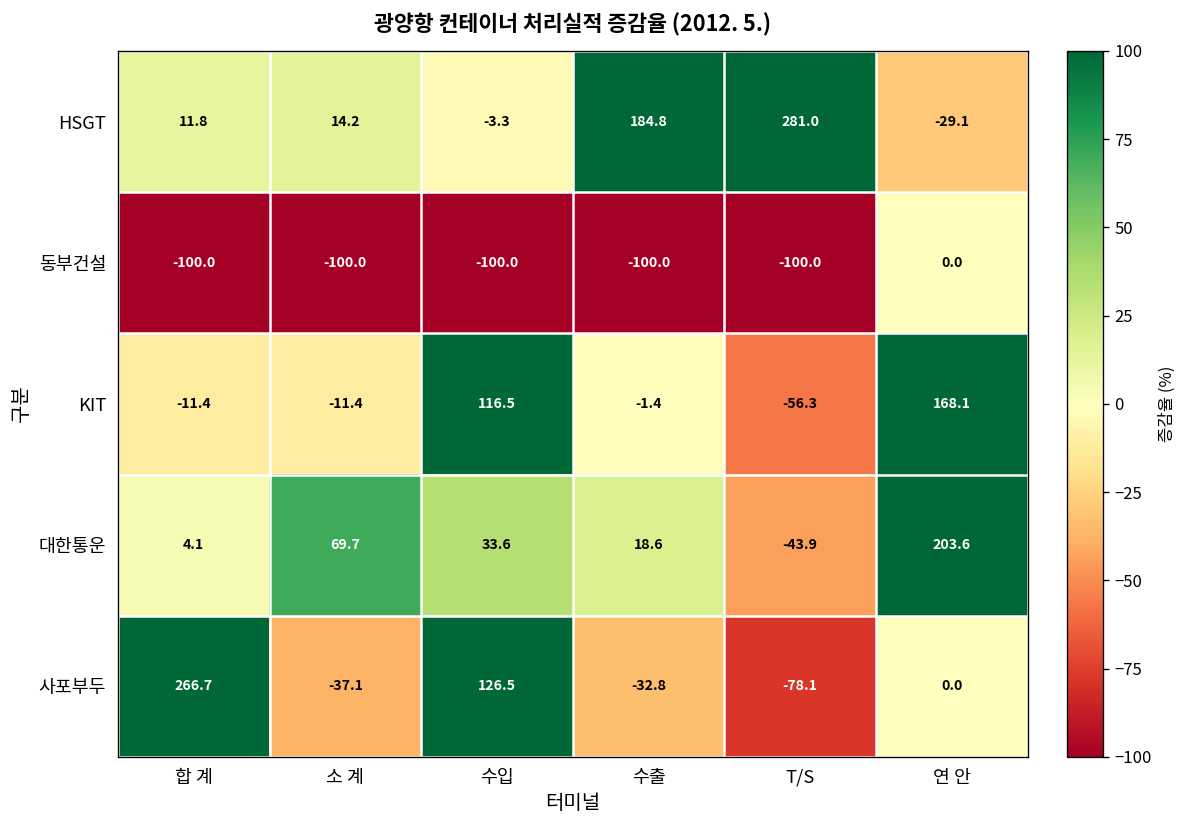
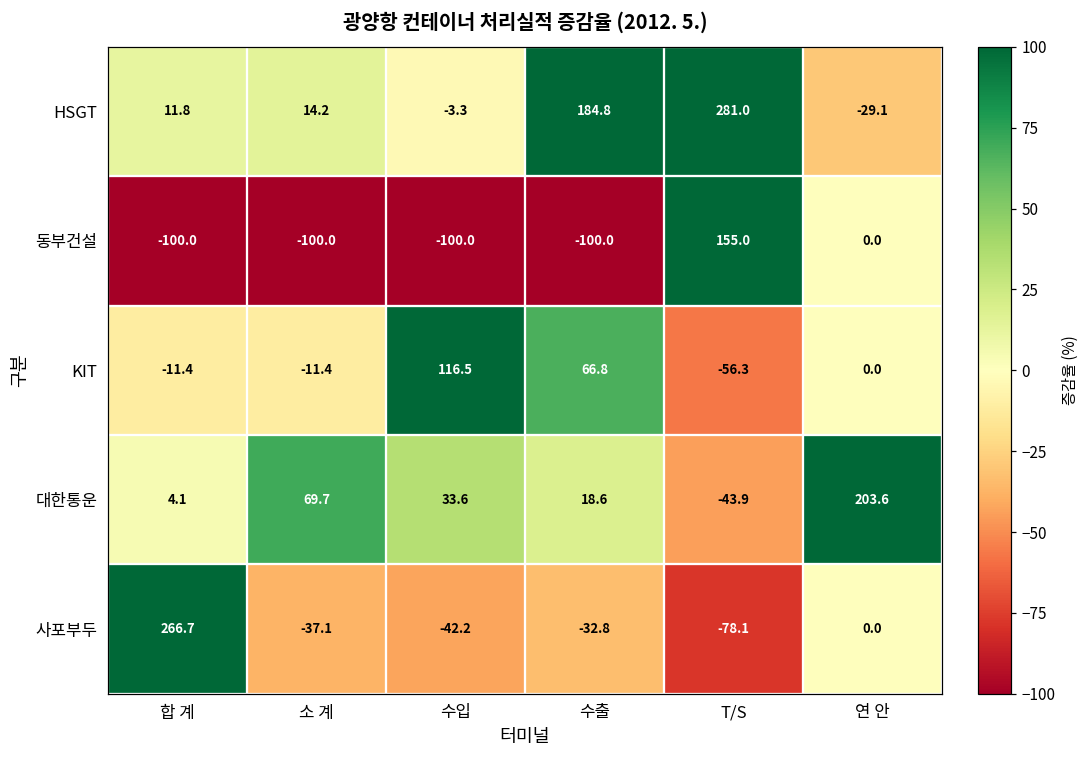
동부건설, T/S: -100.0 -> 155.0
KIT, 수출: -1.4 -> 66.8
KIT, 연 안: 168.1 -> 0.0
사포부두, 수입: 126.5 -> -42.2
